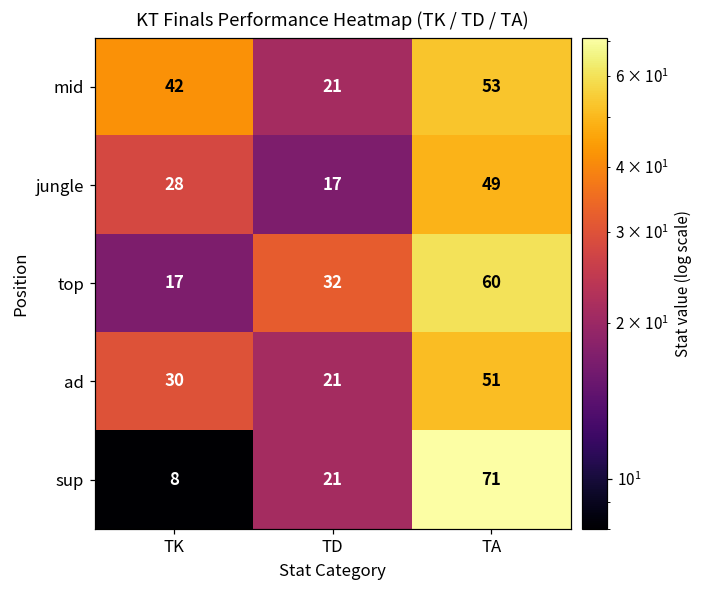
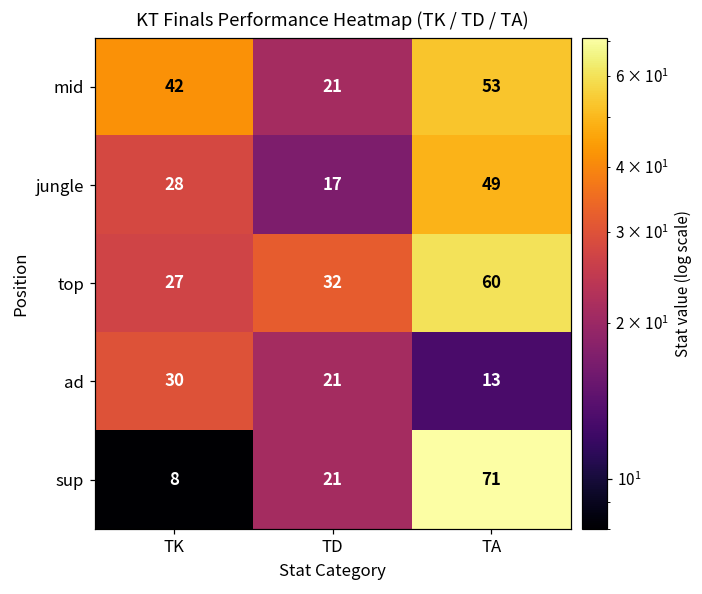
top, TK: 17 -> 27
ad, TA: 51 -> 13
